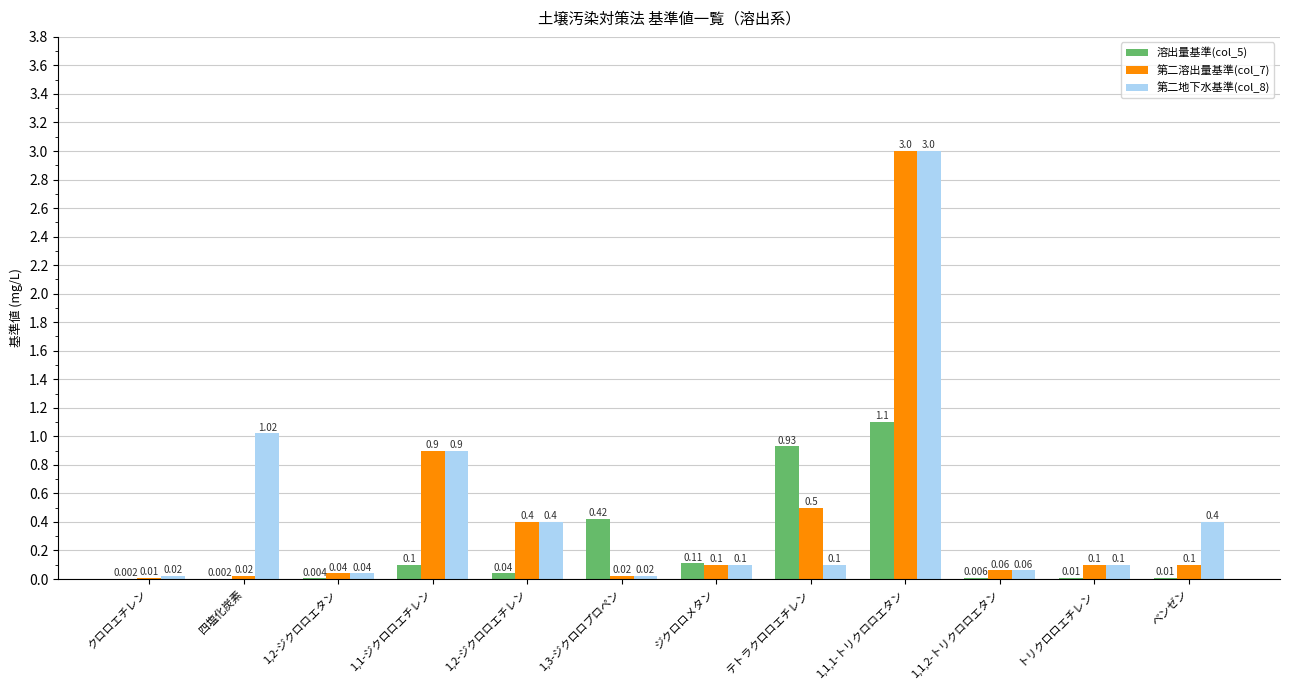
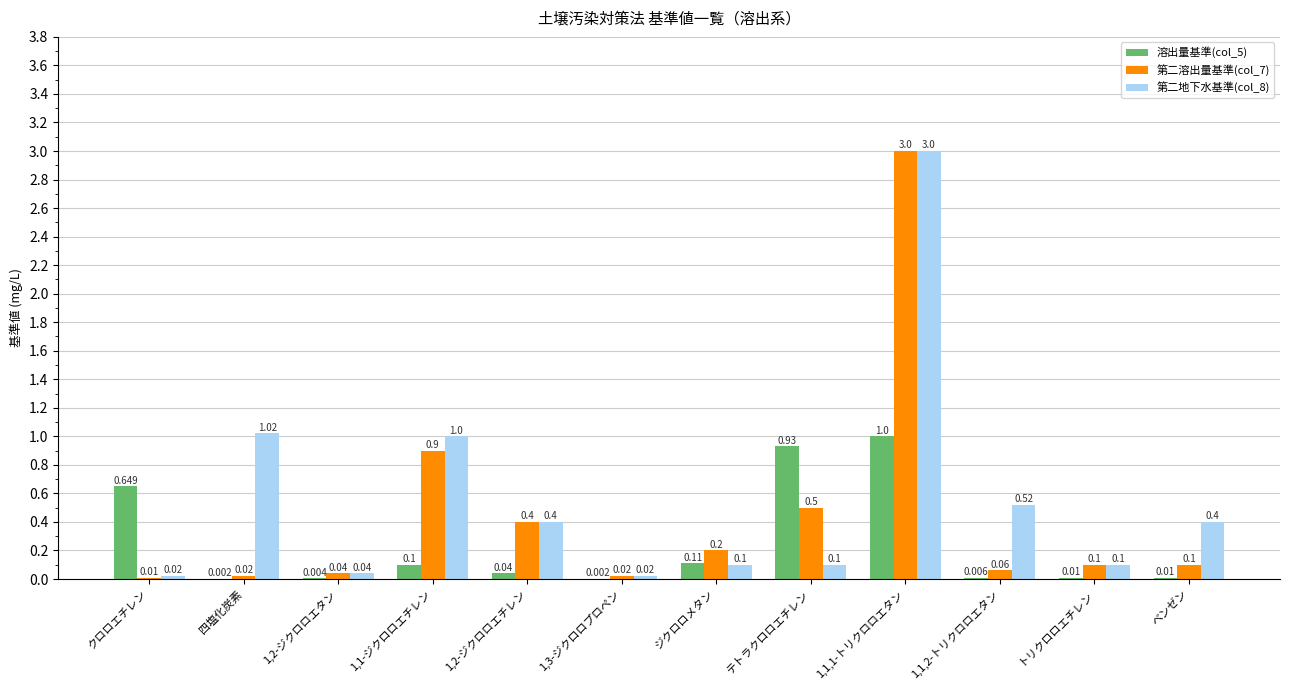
溶出量基準(col_5), クロロエチレン: 0.002 -> 0.649
第二地下水基準(col_8), 1,1-ジクロロエチレン: 0.9 -> 1.0
溶出量基準(col_5), 1,3-ジクロロプロペン: 0.42 -> 0.002
第二溶出量基準(col_7), ジクロロメタン: 0.1 -> 0.2
溶出量基準(col_5), 1,1,1-トリクロロエタン: 1.1 -> 1.0
第二地下水基準(col_8), 1,1,2-トリクロロエタン: 0.06 -> 0.52
